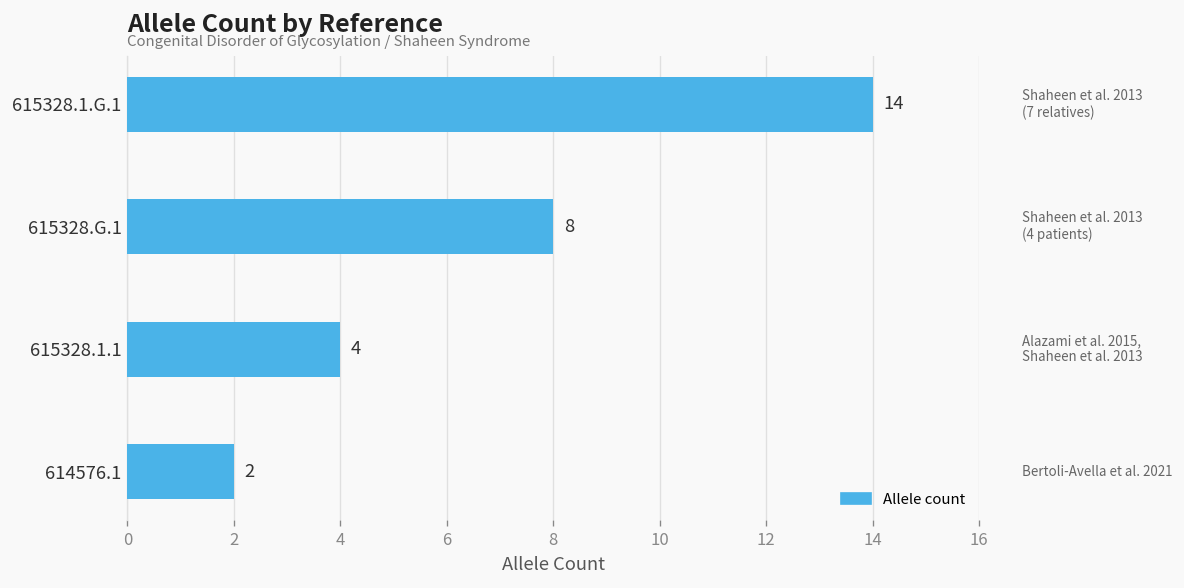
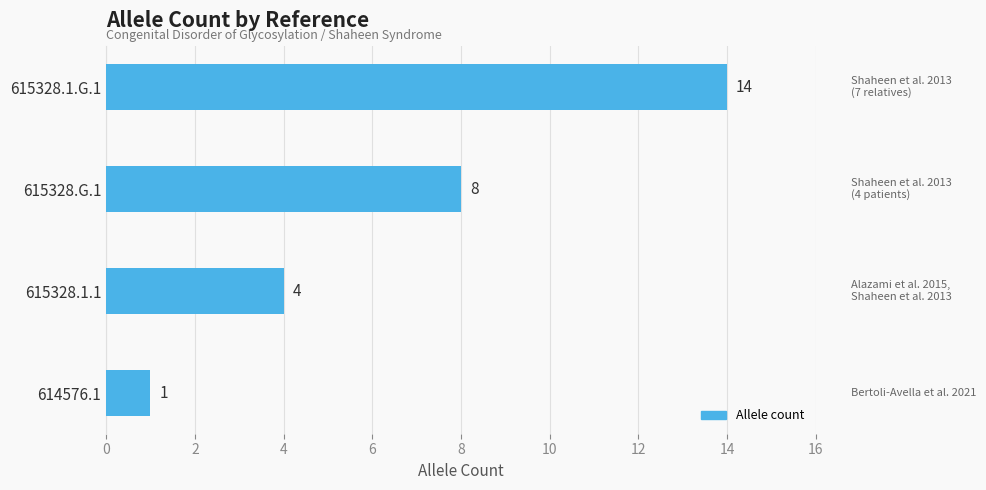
614576.1: 2 -> 1
